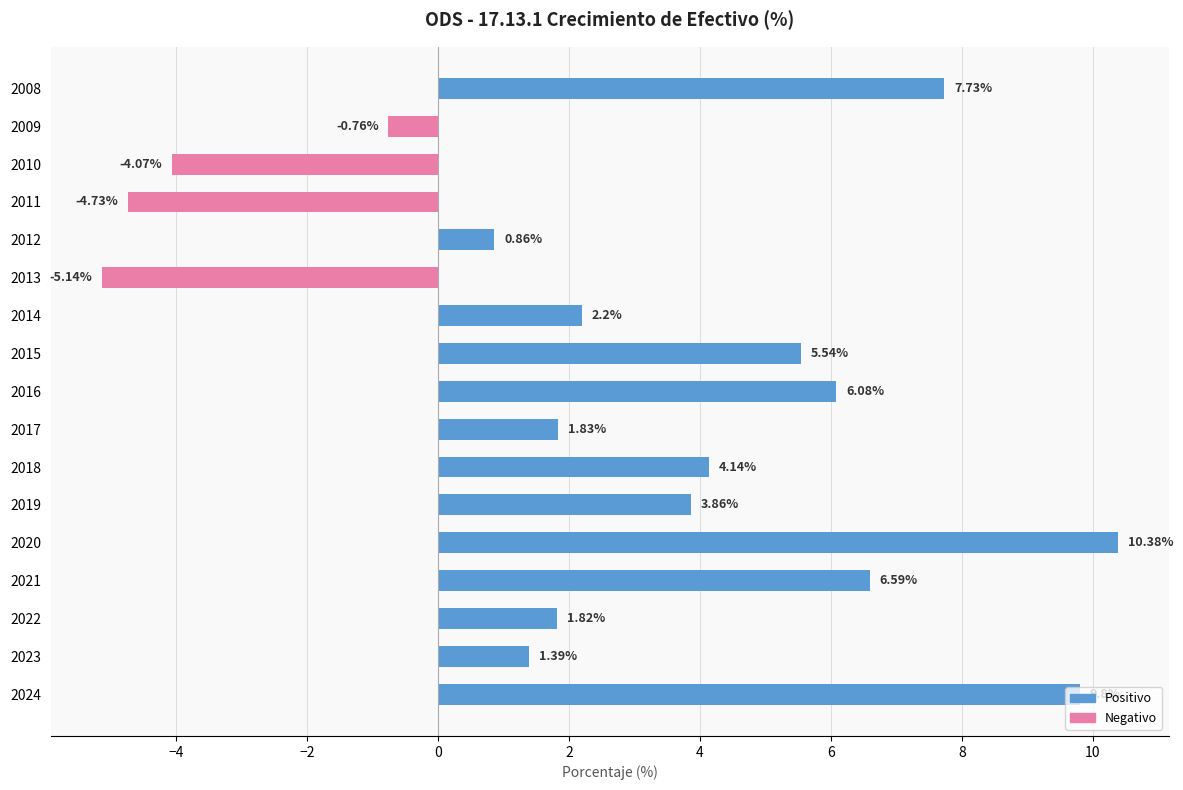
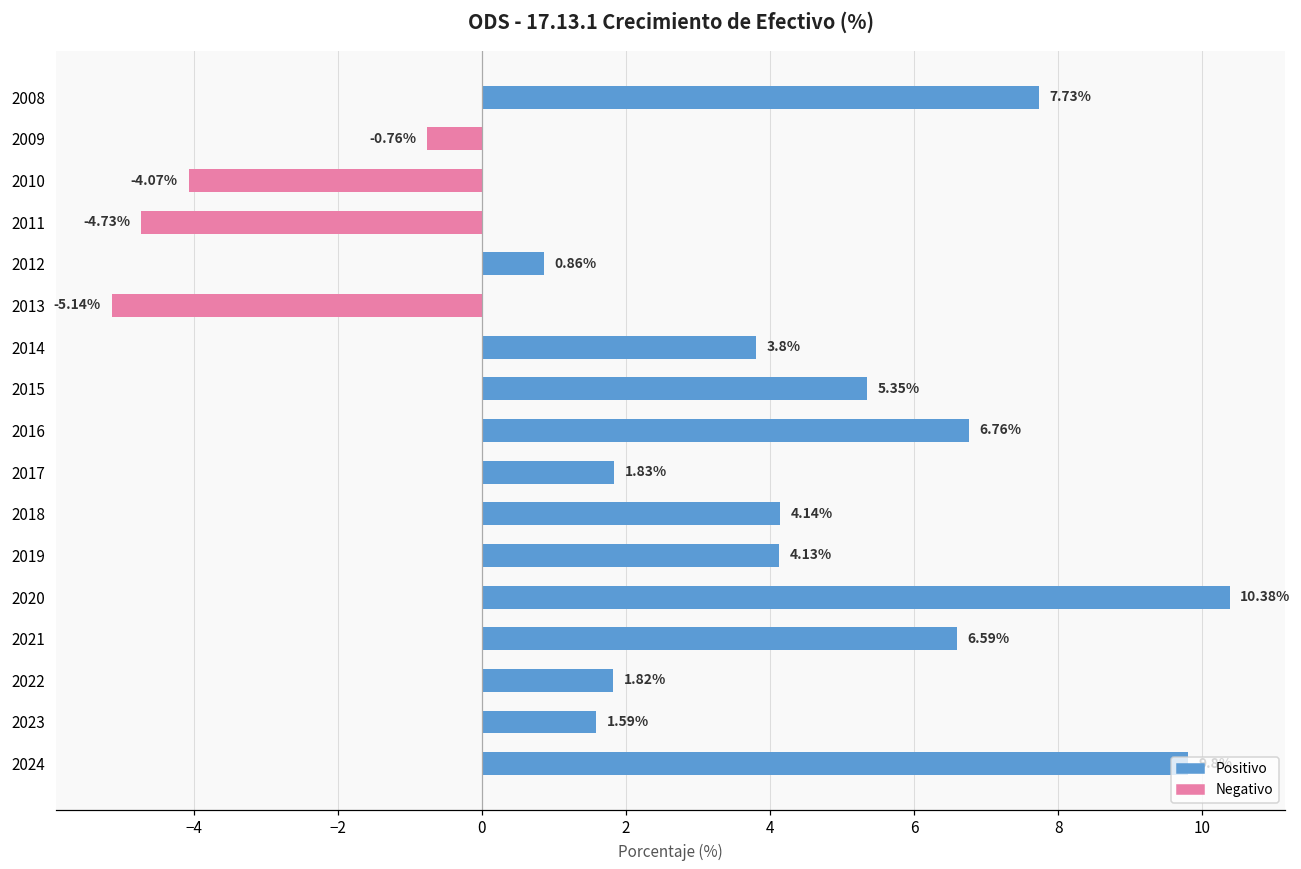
2014: 2.2% -> 3.8%
2015: 5.54% -> 5.35%
2016: 6.08% -> 6.76%
2019: 3.86% -> 4.13%
2023: 1.39% -> 1.59%
